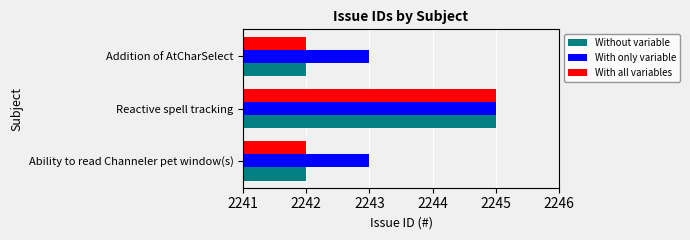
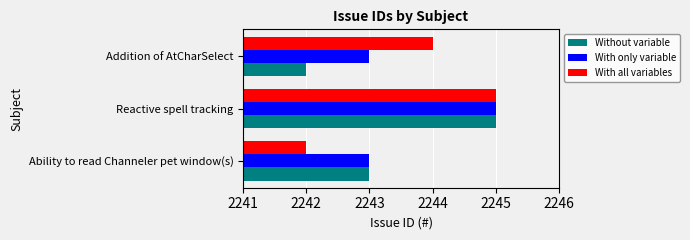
With all variables, Addition of AtCharSelect: 2242 -> 2244
Without variable, Ability to read Channeler pet window(s): 2242 -> 2243
